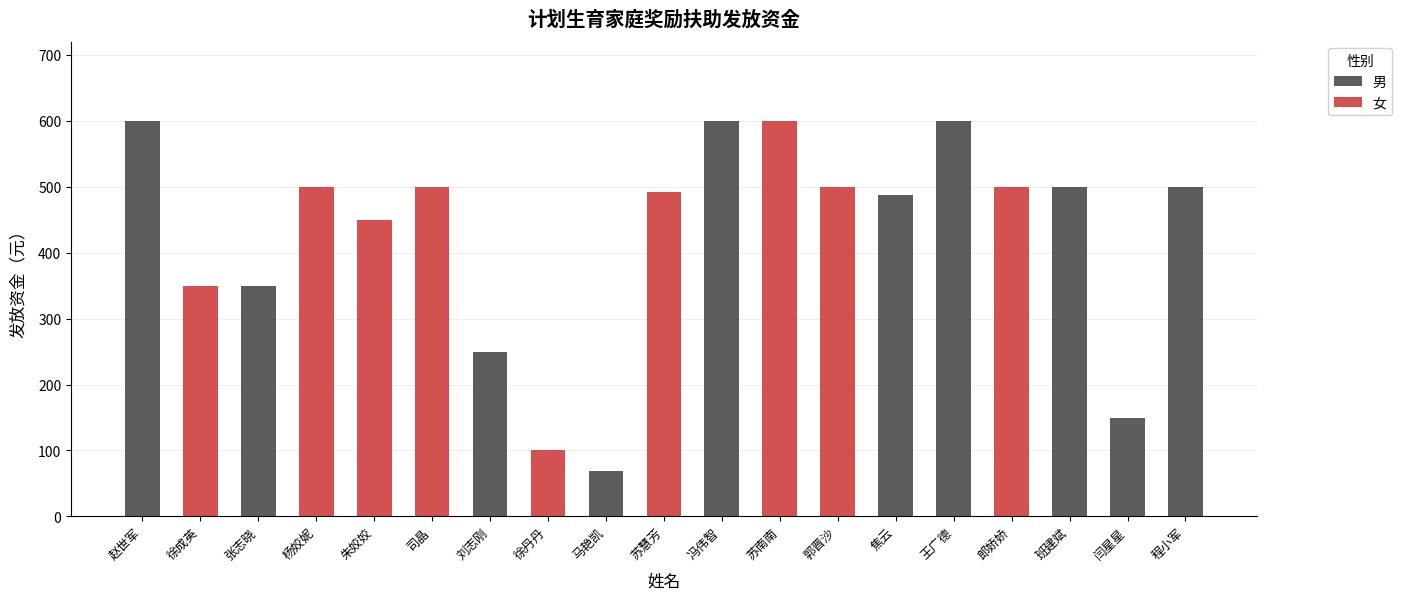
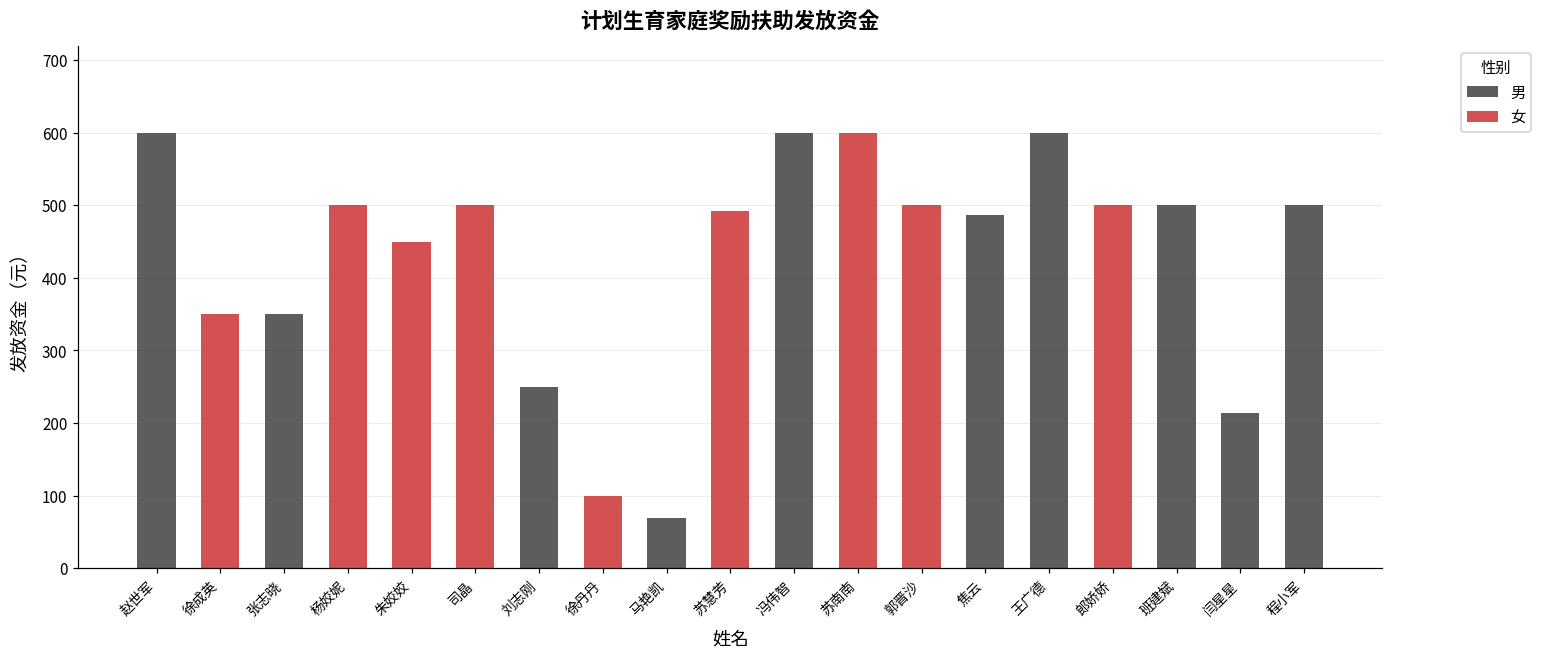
男, 闫星星: 150 -> 210
